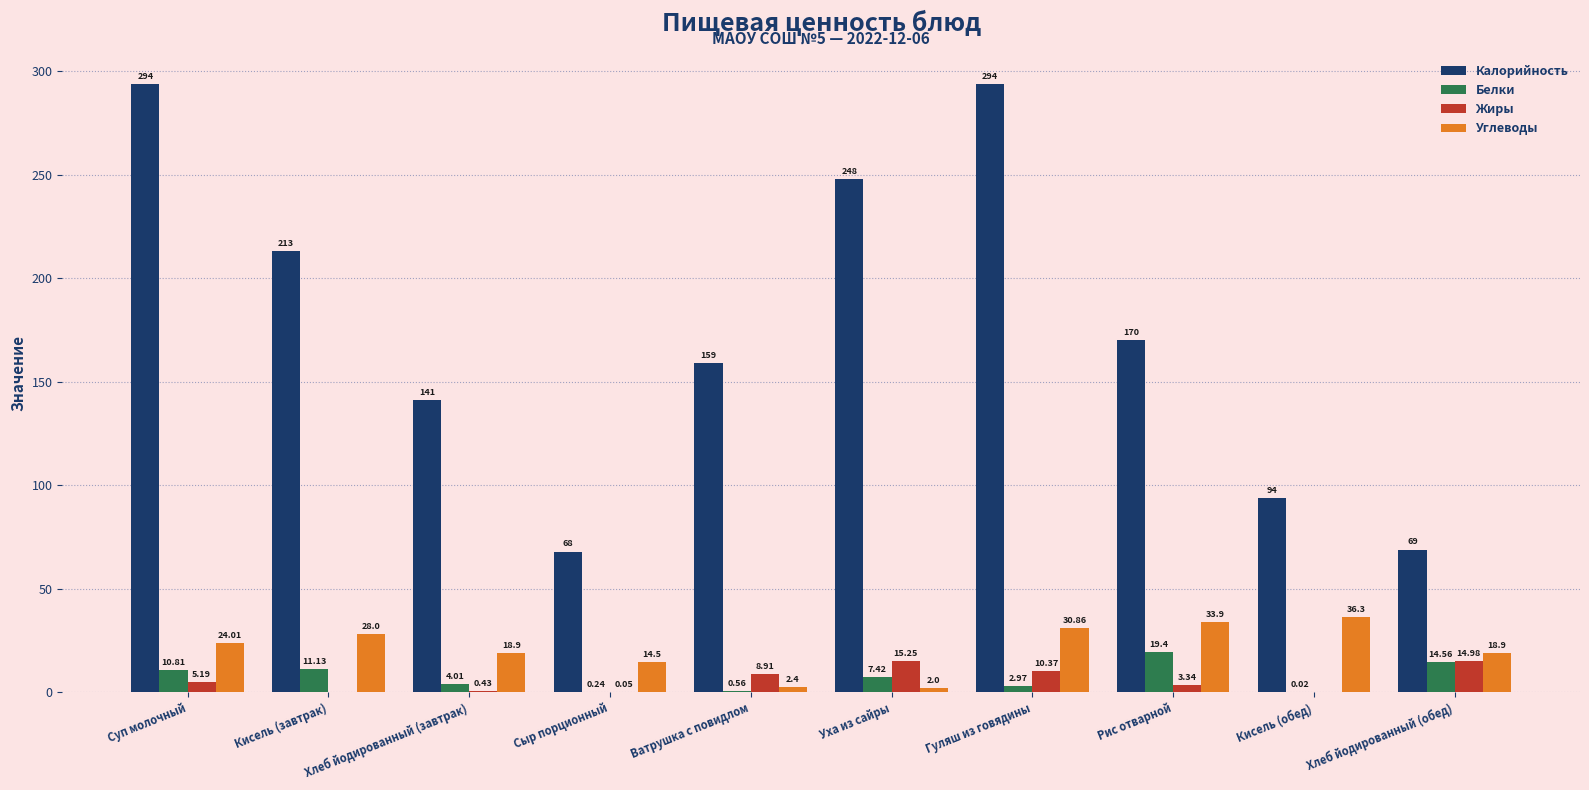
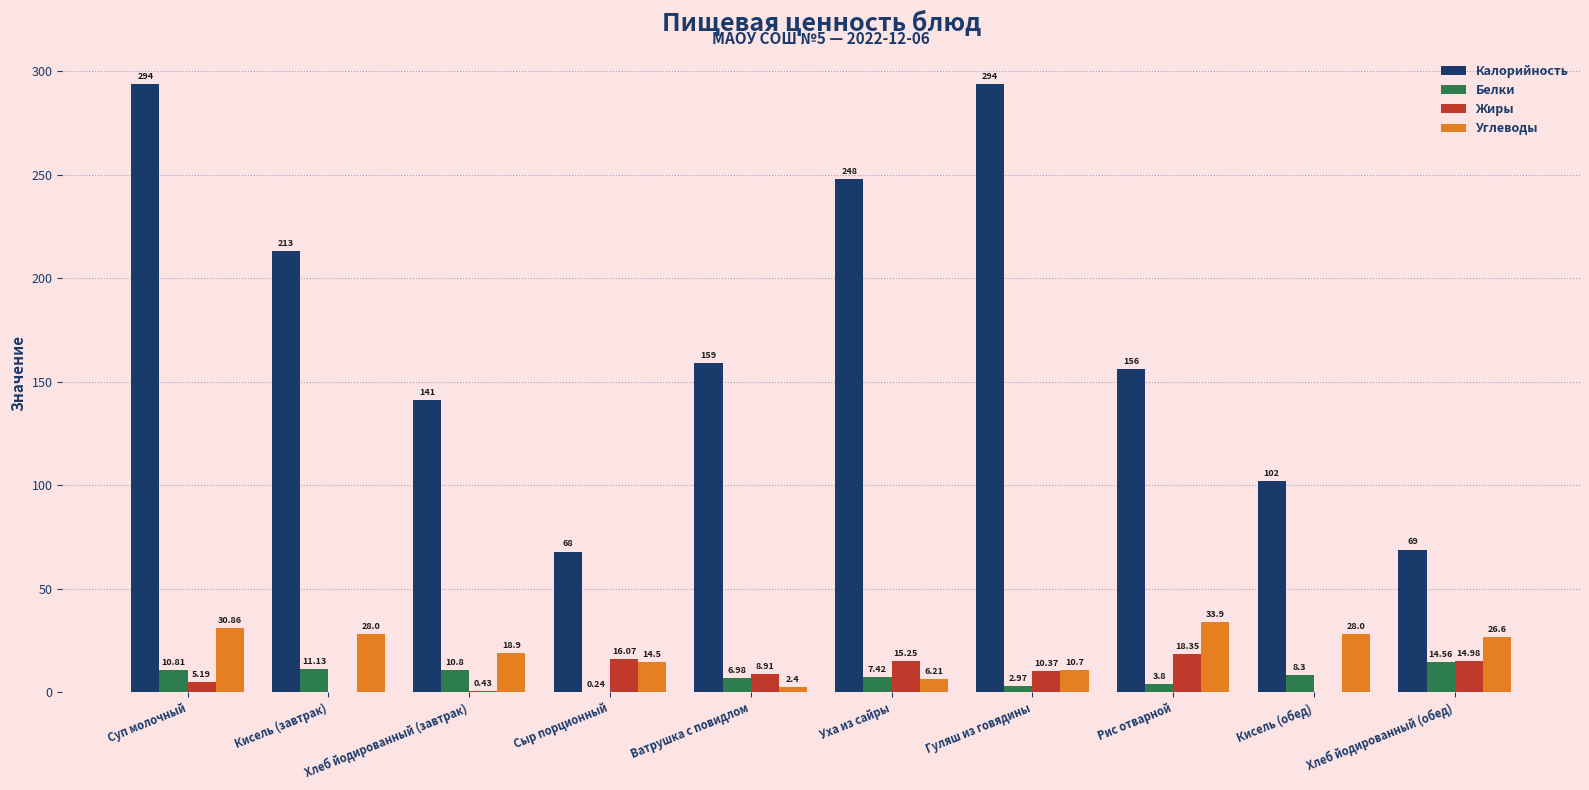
Углеводы, Суп молочный: 24.01 -> 30.86
Белки, Хлеб йодированный (завтрак): 4.01 -> 10.8
Жиры, Сыр порционный: 0.05 -> 16.07
Белки, Ватрушка с повидлом: 0.56 -> 6.98
Углеводы, Уха из сайры: 2.0 -> 6.21
Углеводы, Гуляш из говядины: 30.86 -> 10.7
Калорийность, Рис отварной: 170 -> 156
Белки, Рис отварной: 19.4 -> 3.8
Жиры, Рис отварной: 3.34 -> 18.35
Калорийность, Кисель (обед): 94 -> 102
Белки, Кисель (обед): 0.02 -> 8.3
Углеводы, Кисель (обед): 36.3 -> 28.0
Углеводы, Хлеб йодированный (обед): 18.9 -> 26.6
